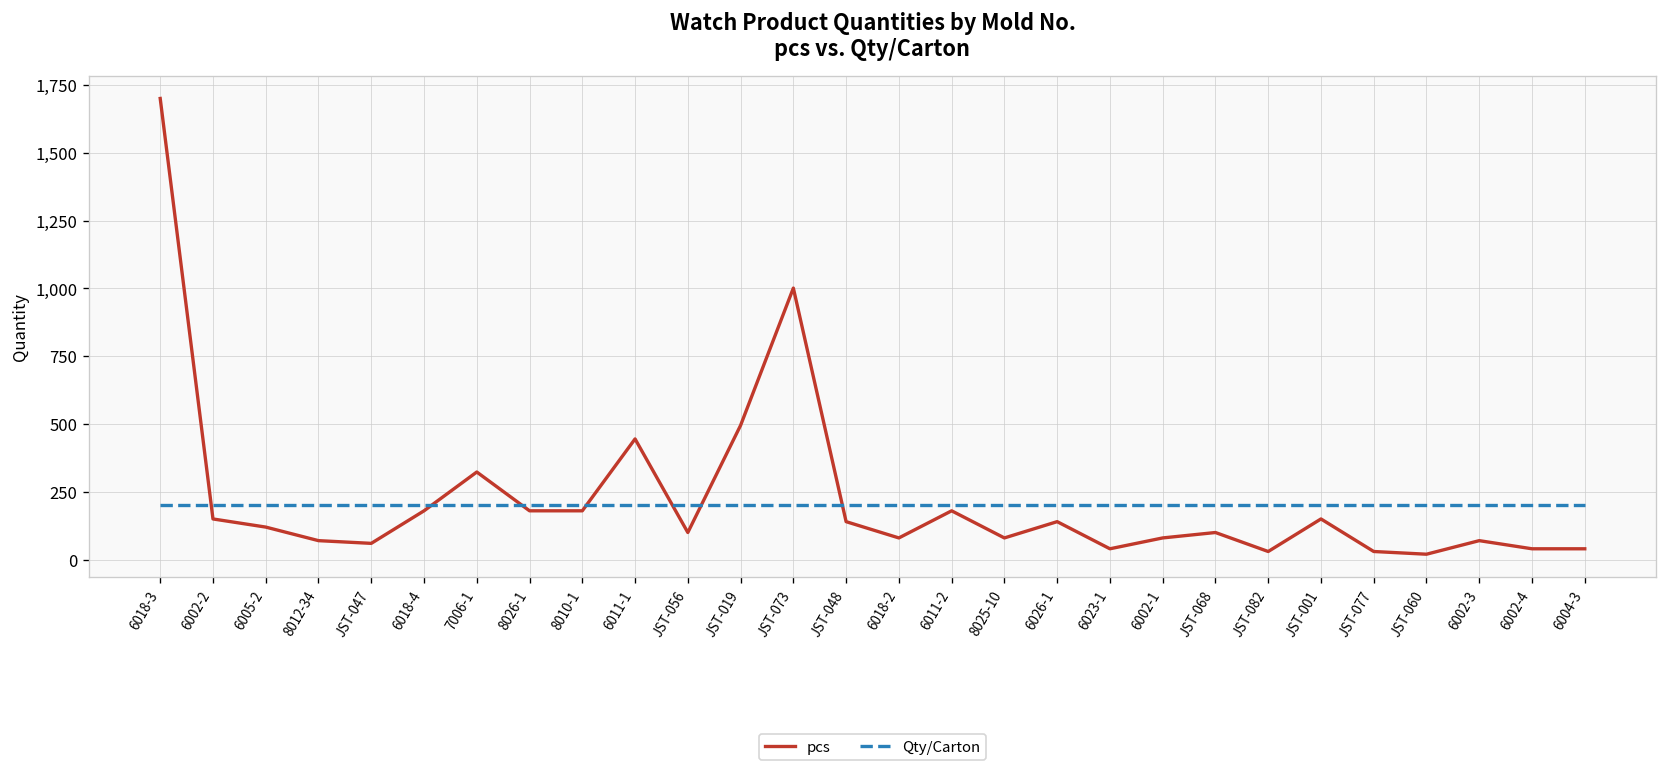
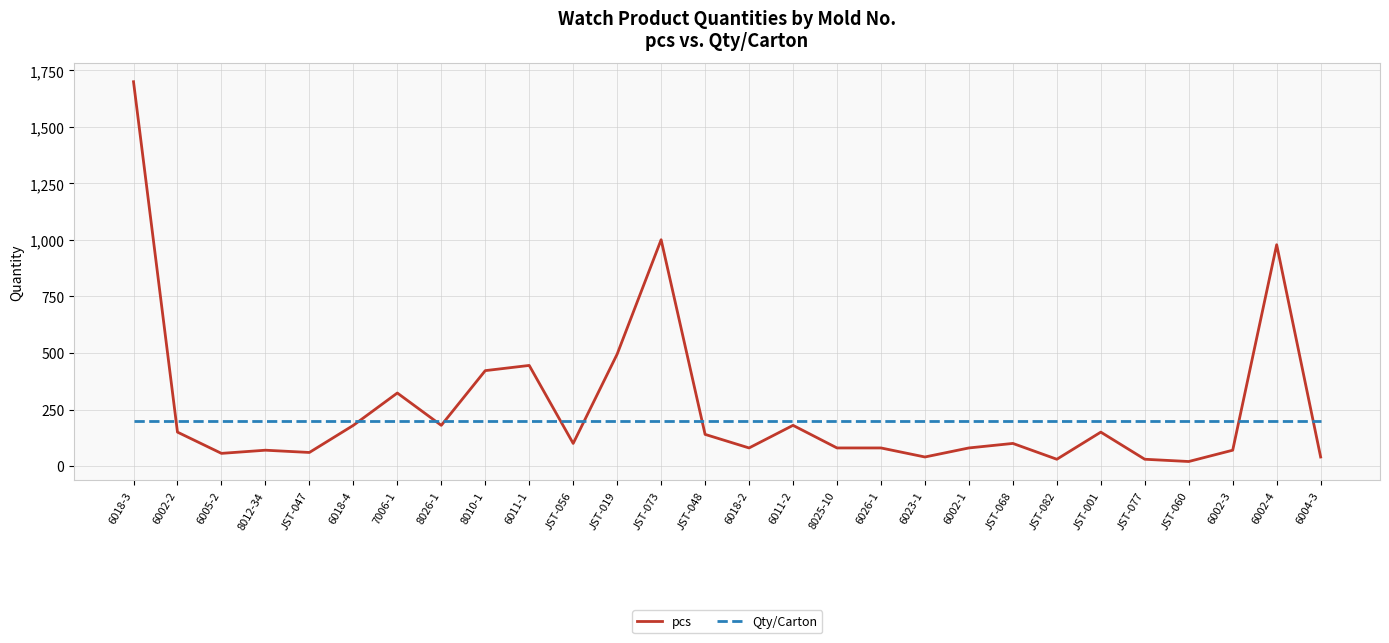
pcs, 6005-2: 120 -> 60
pcs, 8010-1: 180 -> 420
pcs, 6026-1: 140 -> 80
pcs, 6002-4: 40 -> 980
